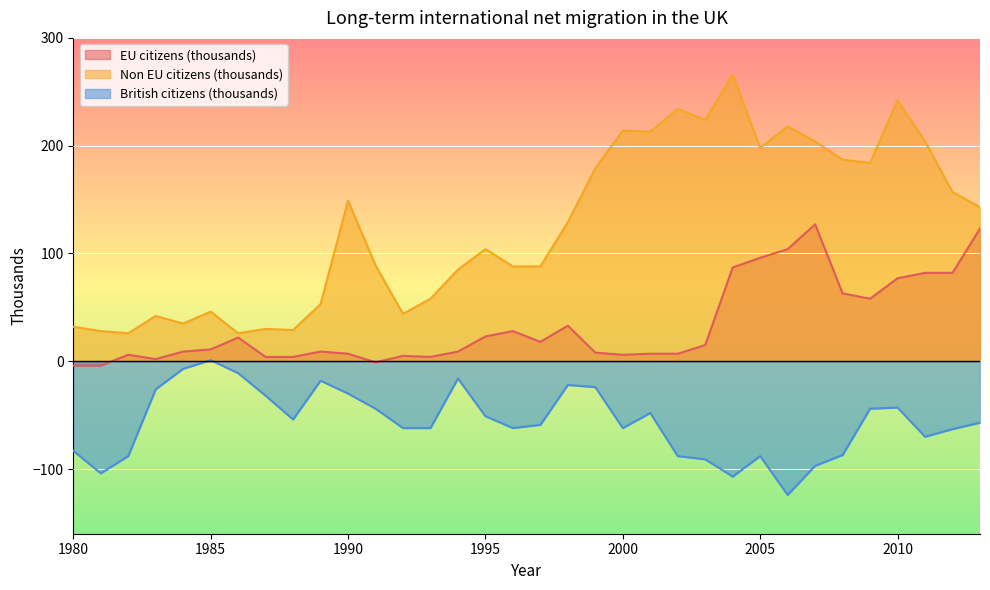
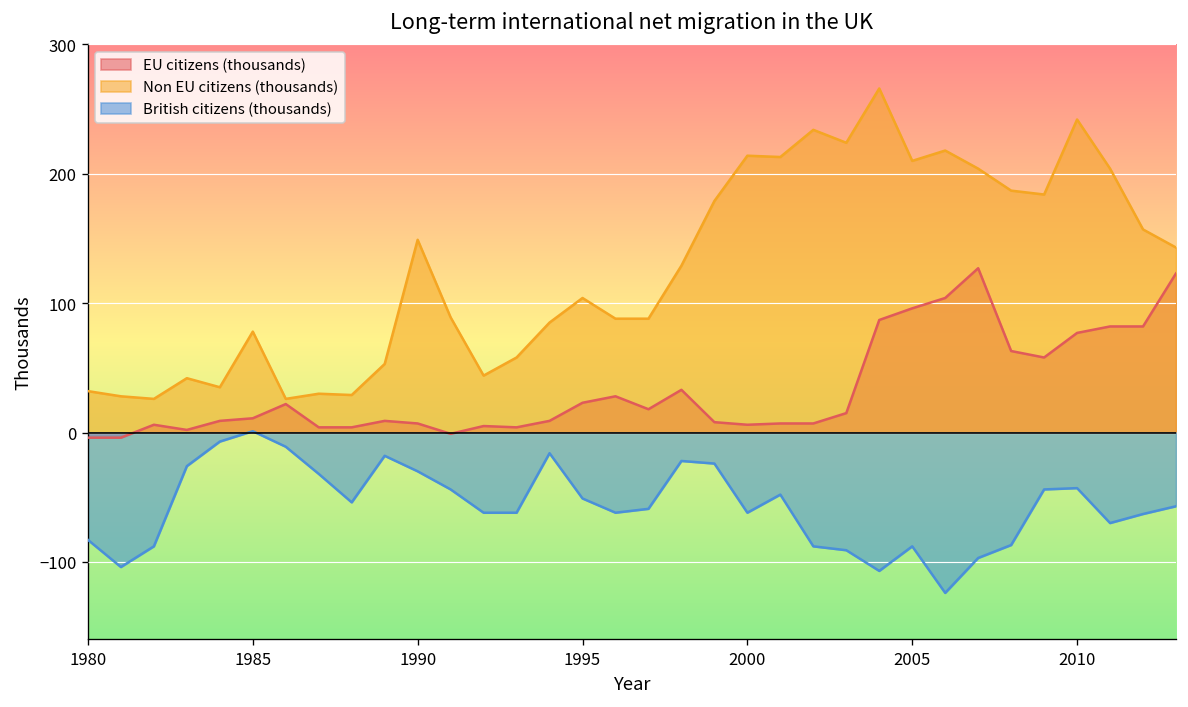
Non EU citizens (thousands), 1985: 46 -> 78
Non EU citizens (thousands), 2005: 198 -> 210
